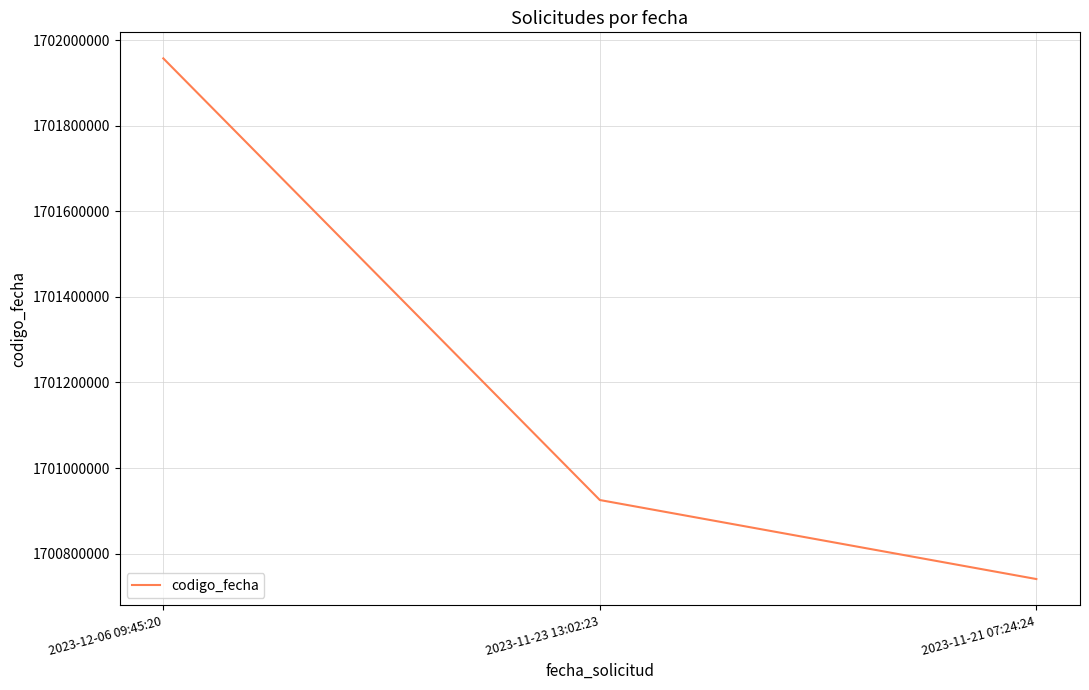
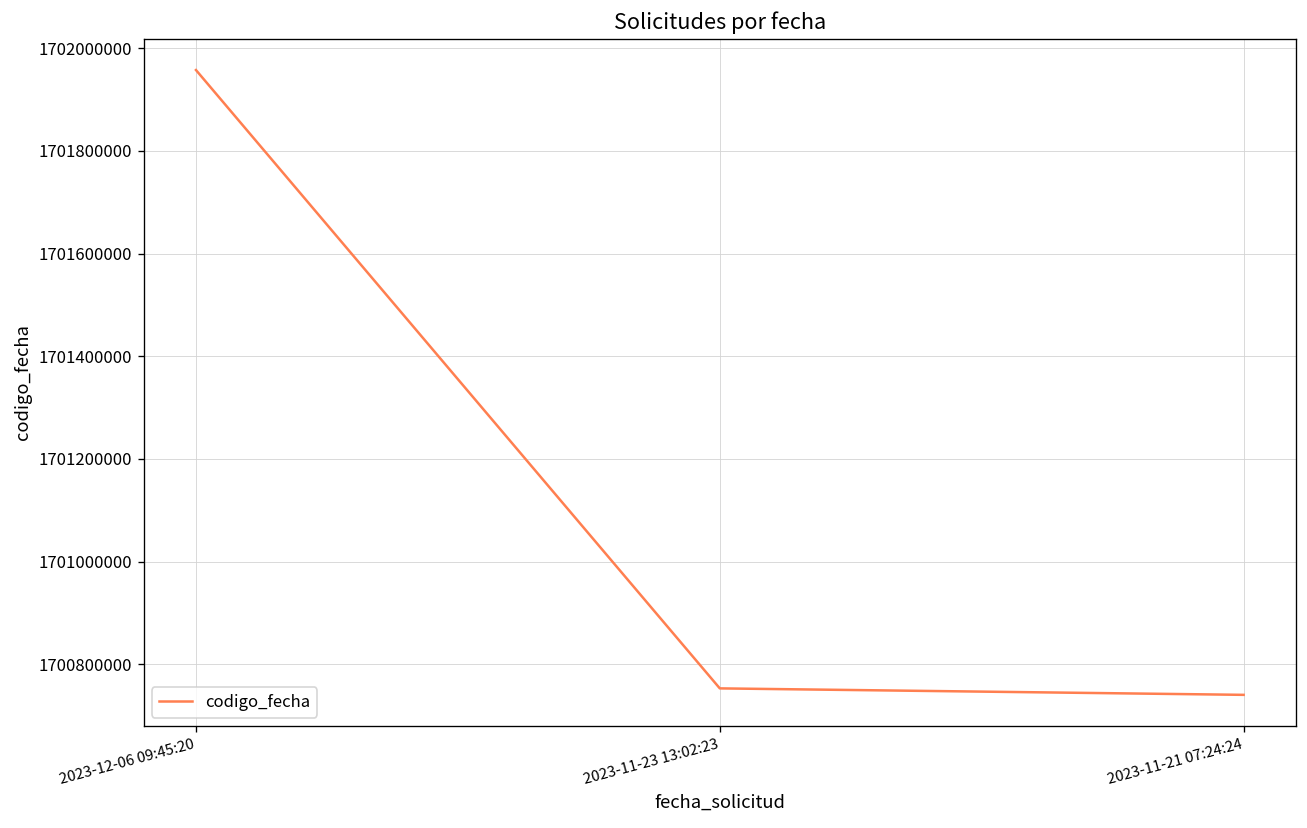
2023-11-23 13:02:23: 1700930000 -> 1700750000
